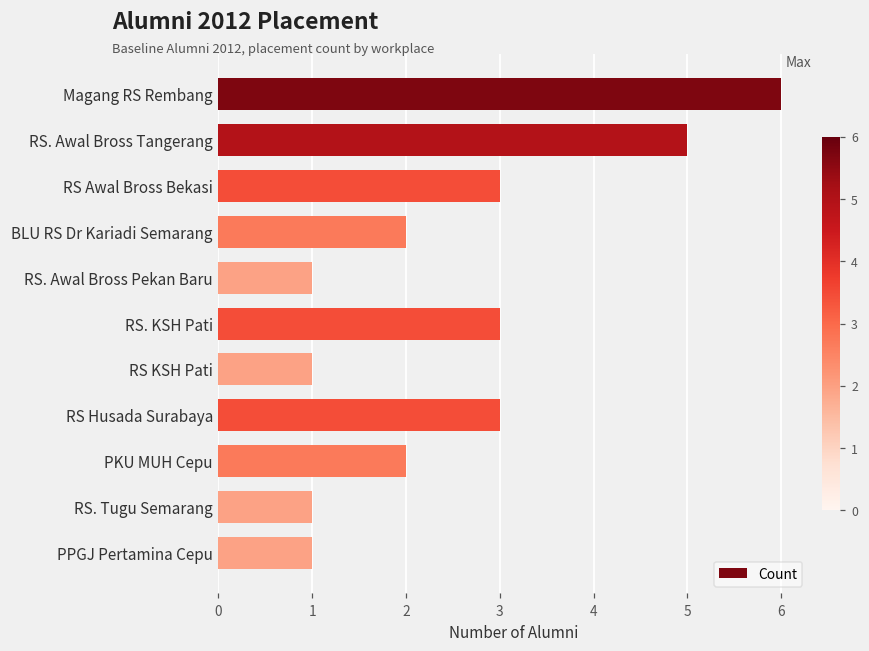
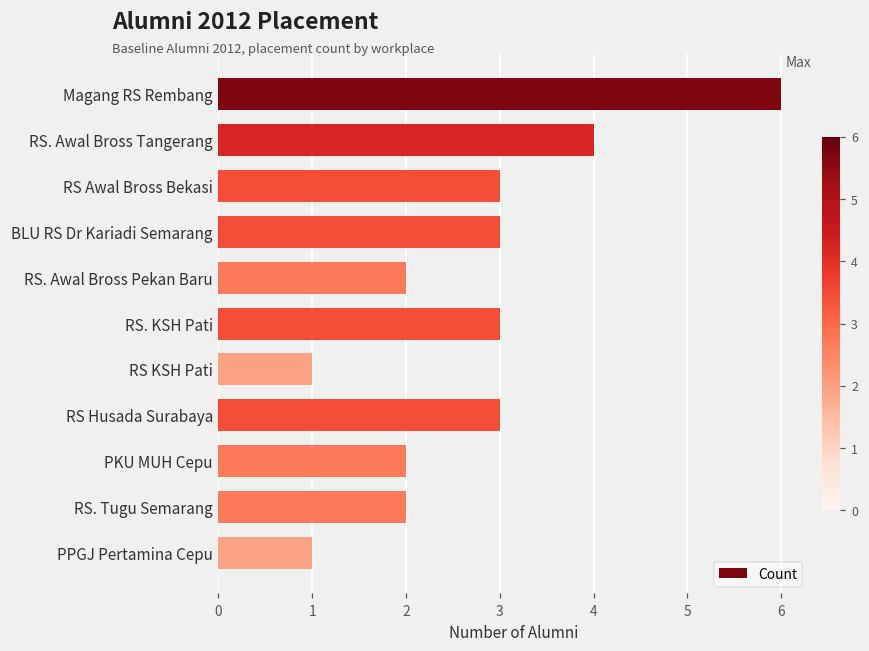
RS. Awal Bross Tangerang: 5 -> 4
BLU RS Dr Kariadi Semarang: 2 -> 3
RS. Awal Bross Pekan Baru: 1 -> 2
RS. Tugu Semarang: 1 -> 2
